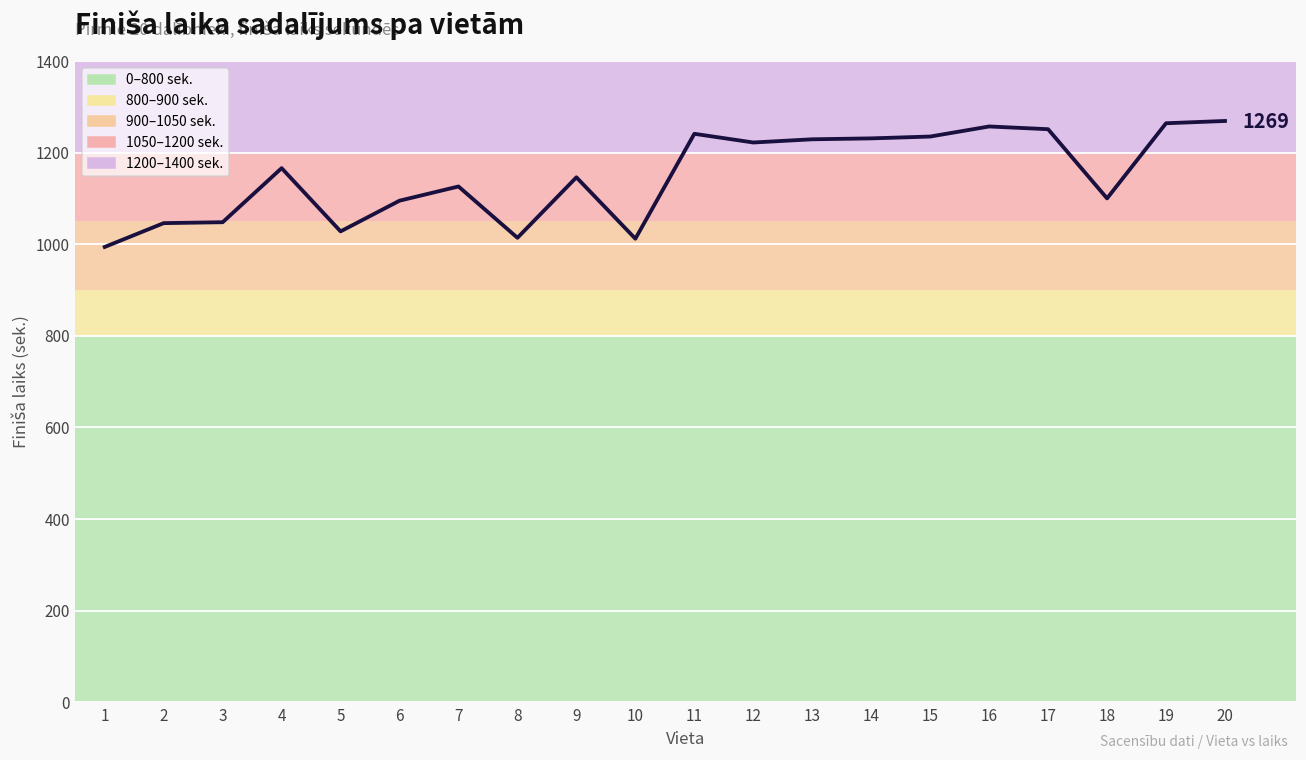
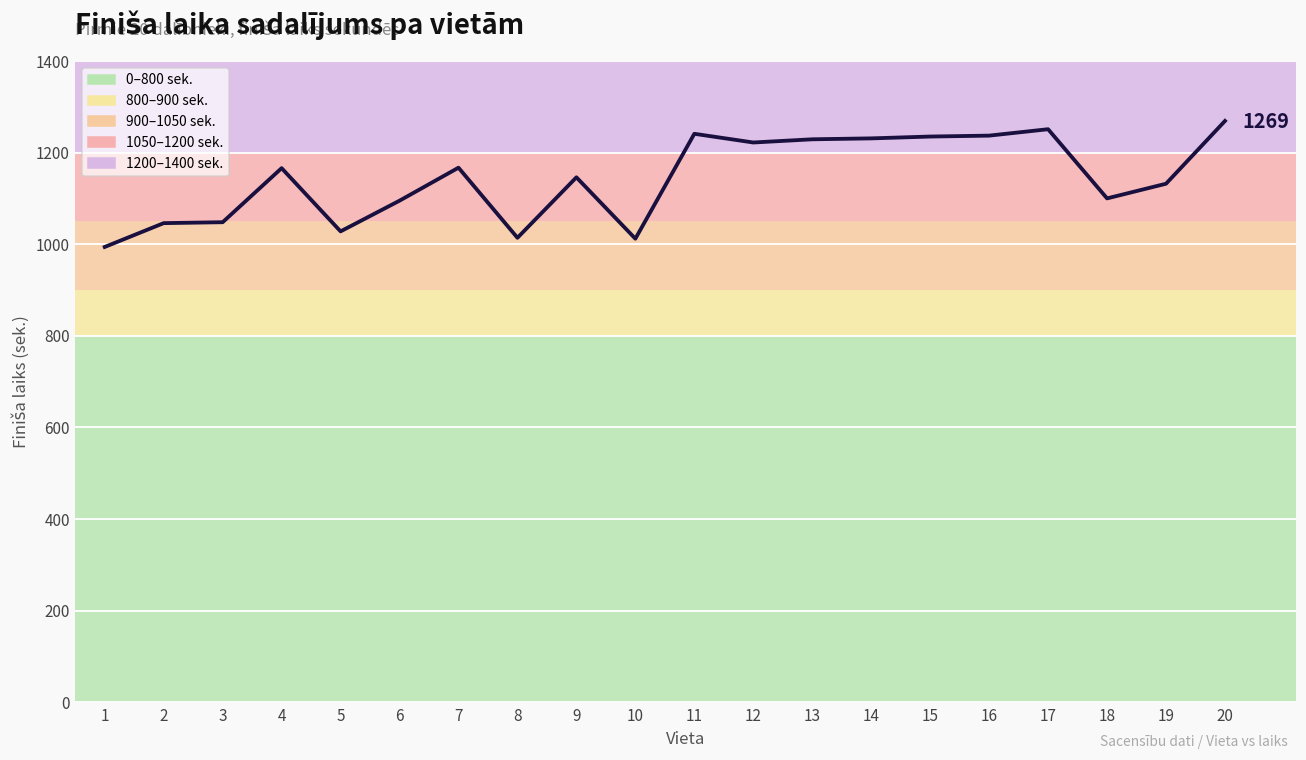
7: 1130 -> 1170
16: 1260 -> 1240
19: 1260 -> 1130
